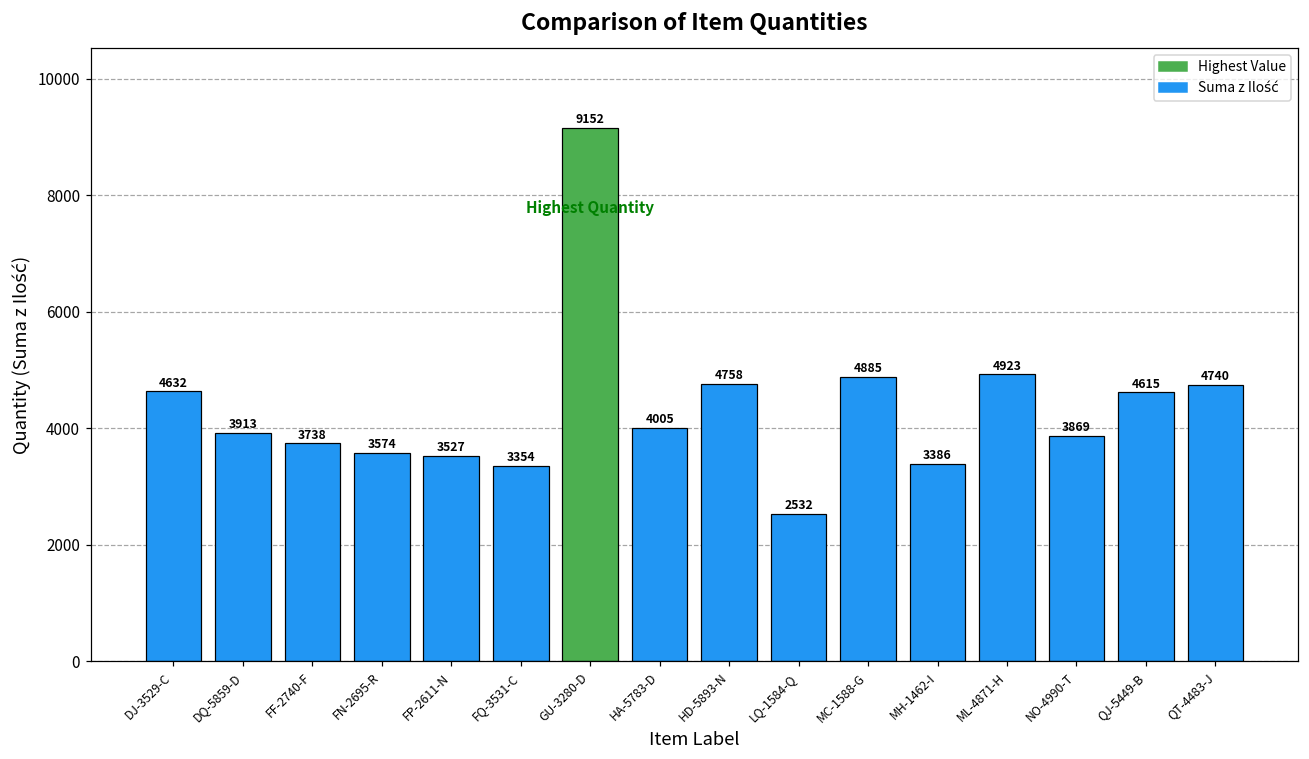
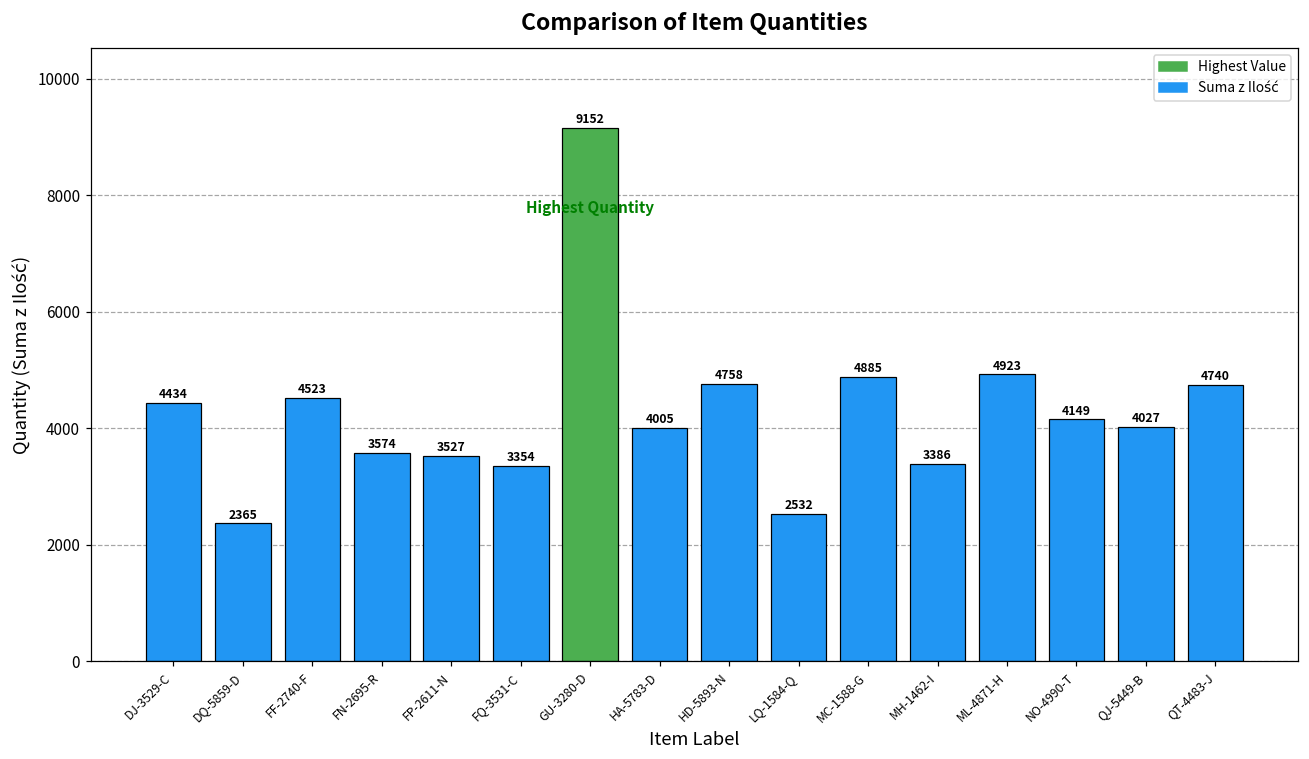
DJ-3529-C: 4632 -> 4434
DQ-5859-D: 3913 -> 2365
FF-2740-F: 3738 -> 4523
NO-4990-T: 3869 -> 4149
QJ-5449-B: 4615 -> 4027
